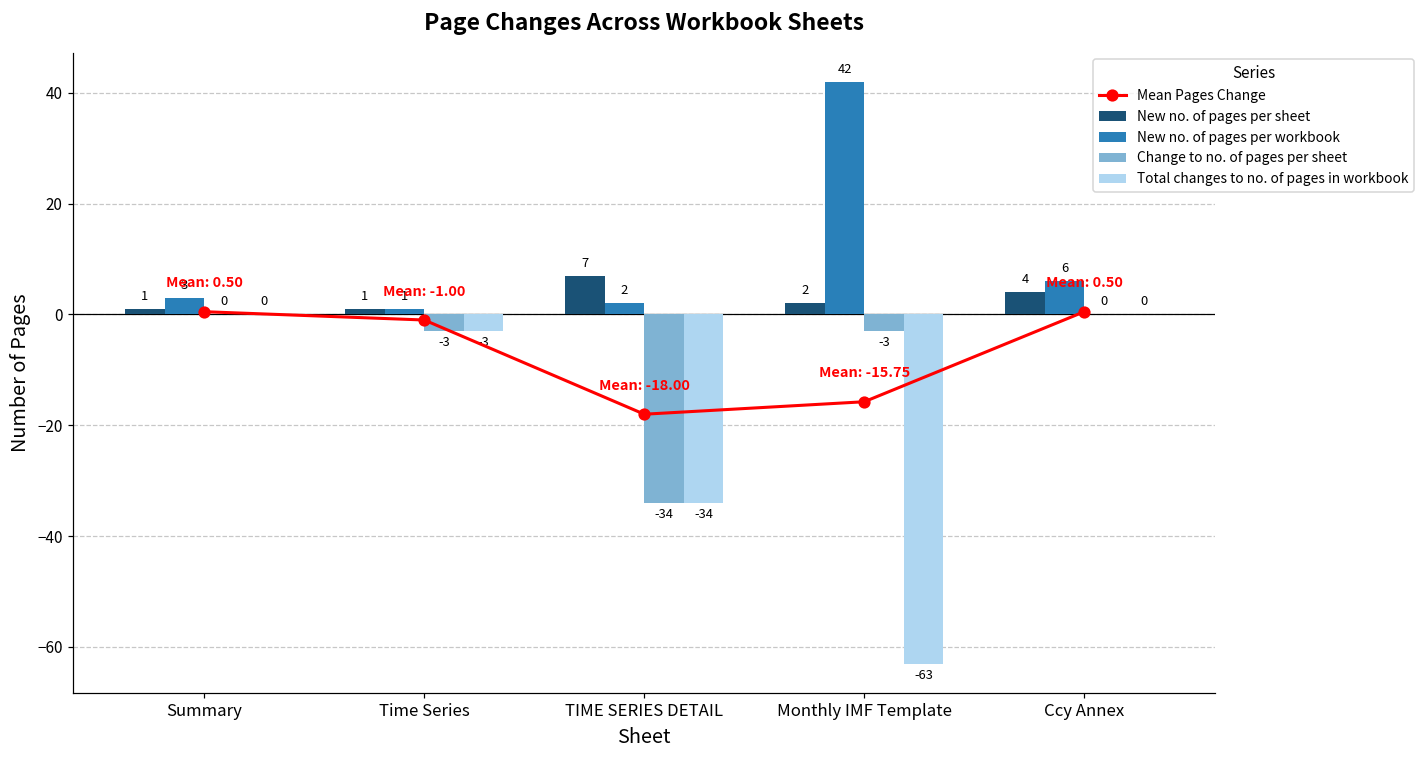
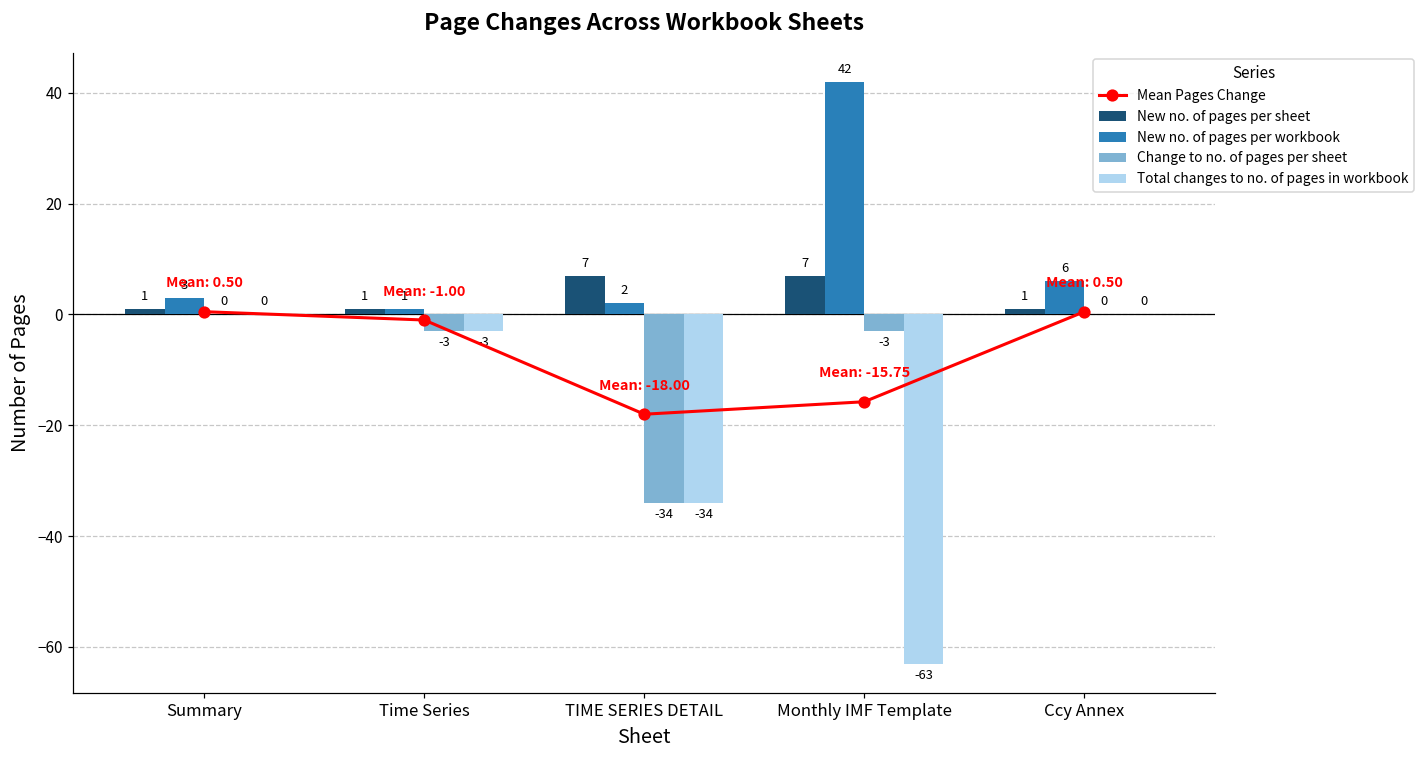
New no. of pages per sheet, Monthly IMF Template: 2 -> 7
New no. of pages per sheet, Ccy Annex: 4 -> 1
